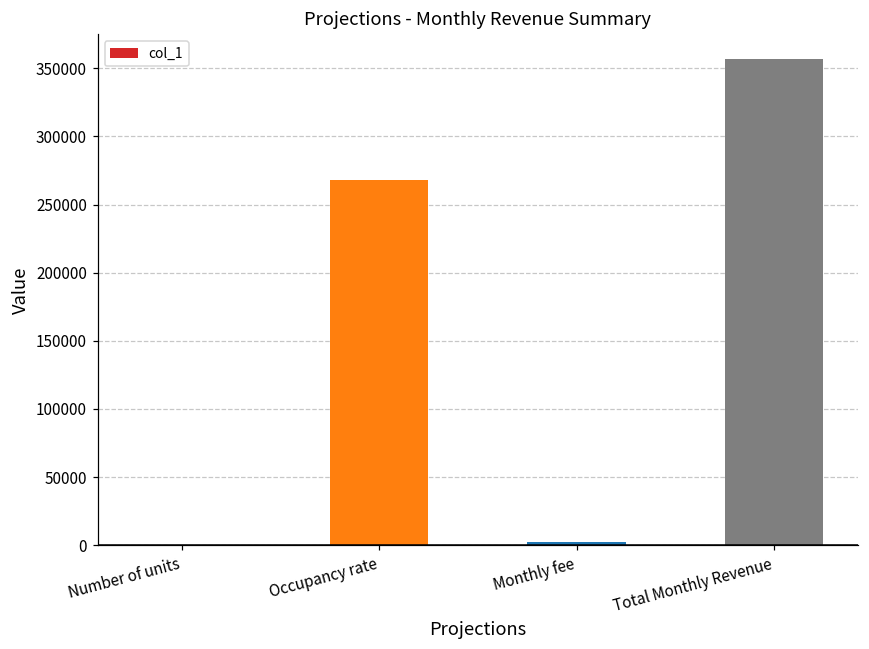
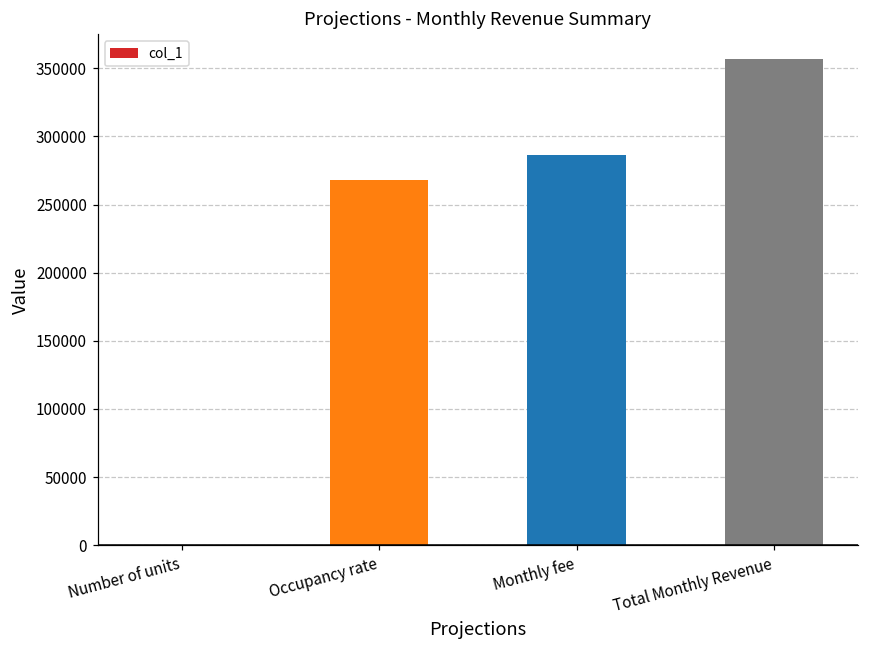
Monthly fee: 2000 -> 286000
